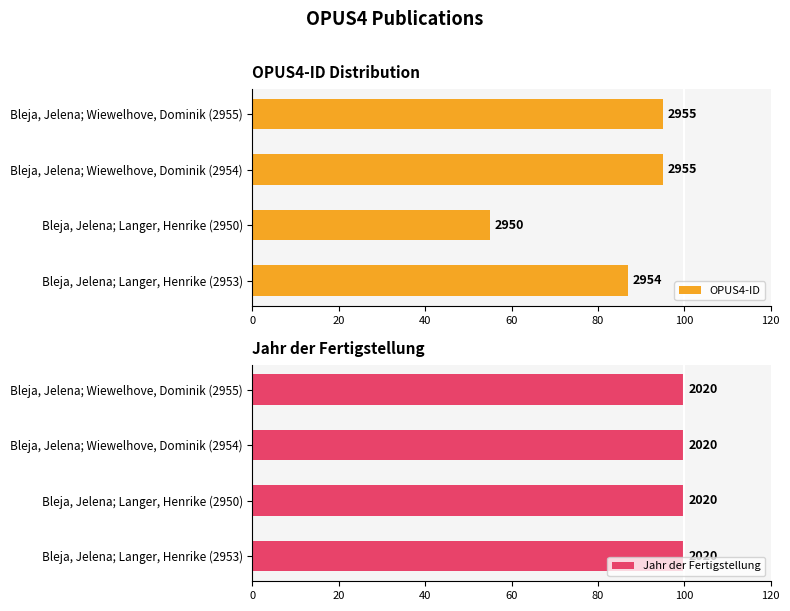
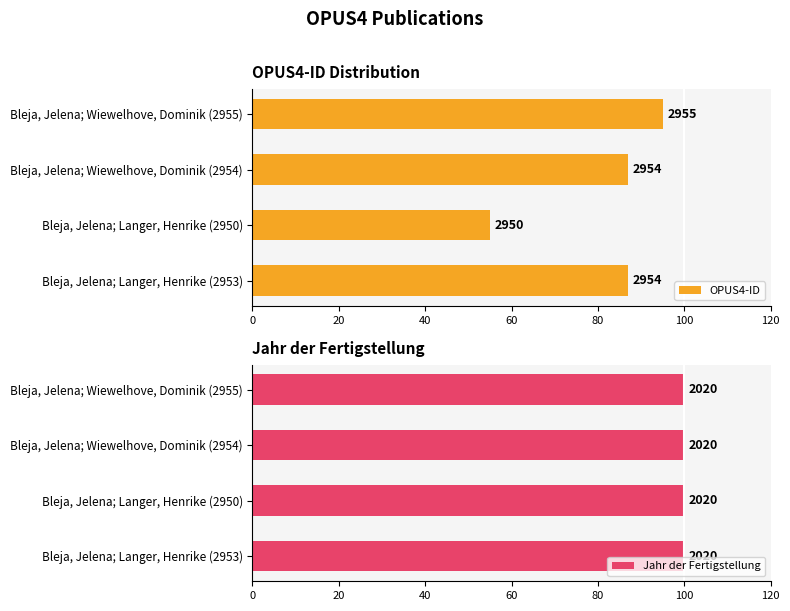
OPUS4-ID Distribution, Bleja, Jelena; Wiewelhove, Dominik (2954): 2955 -> 2954
